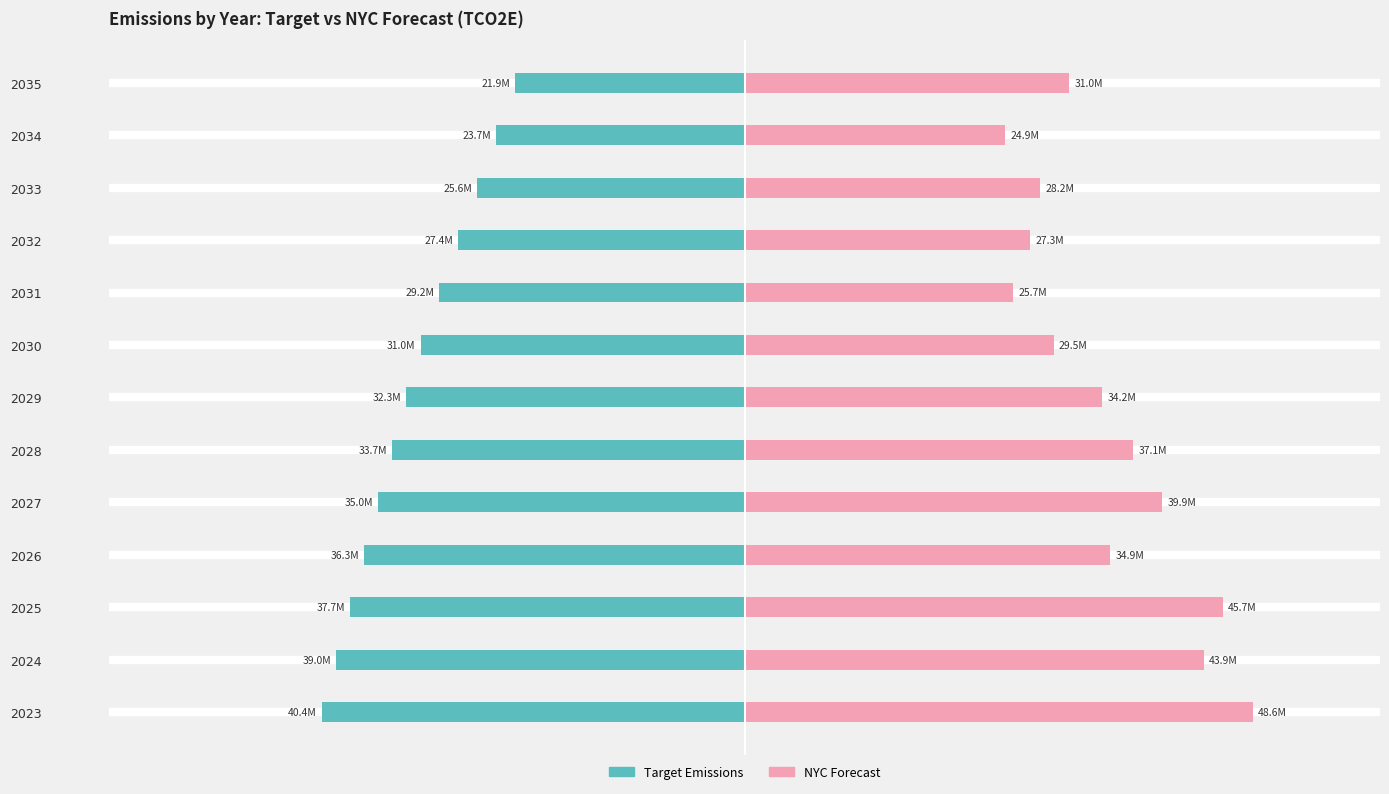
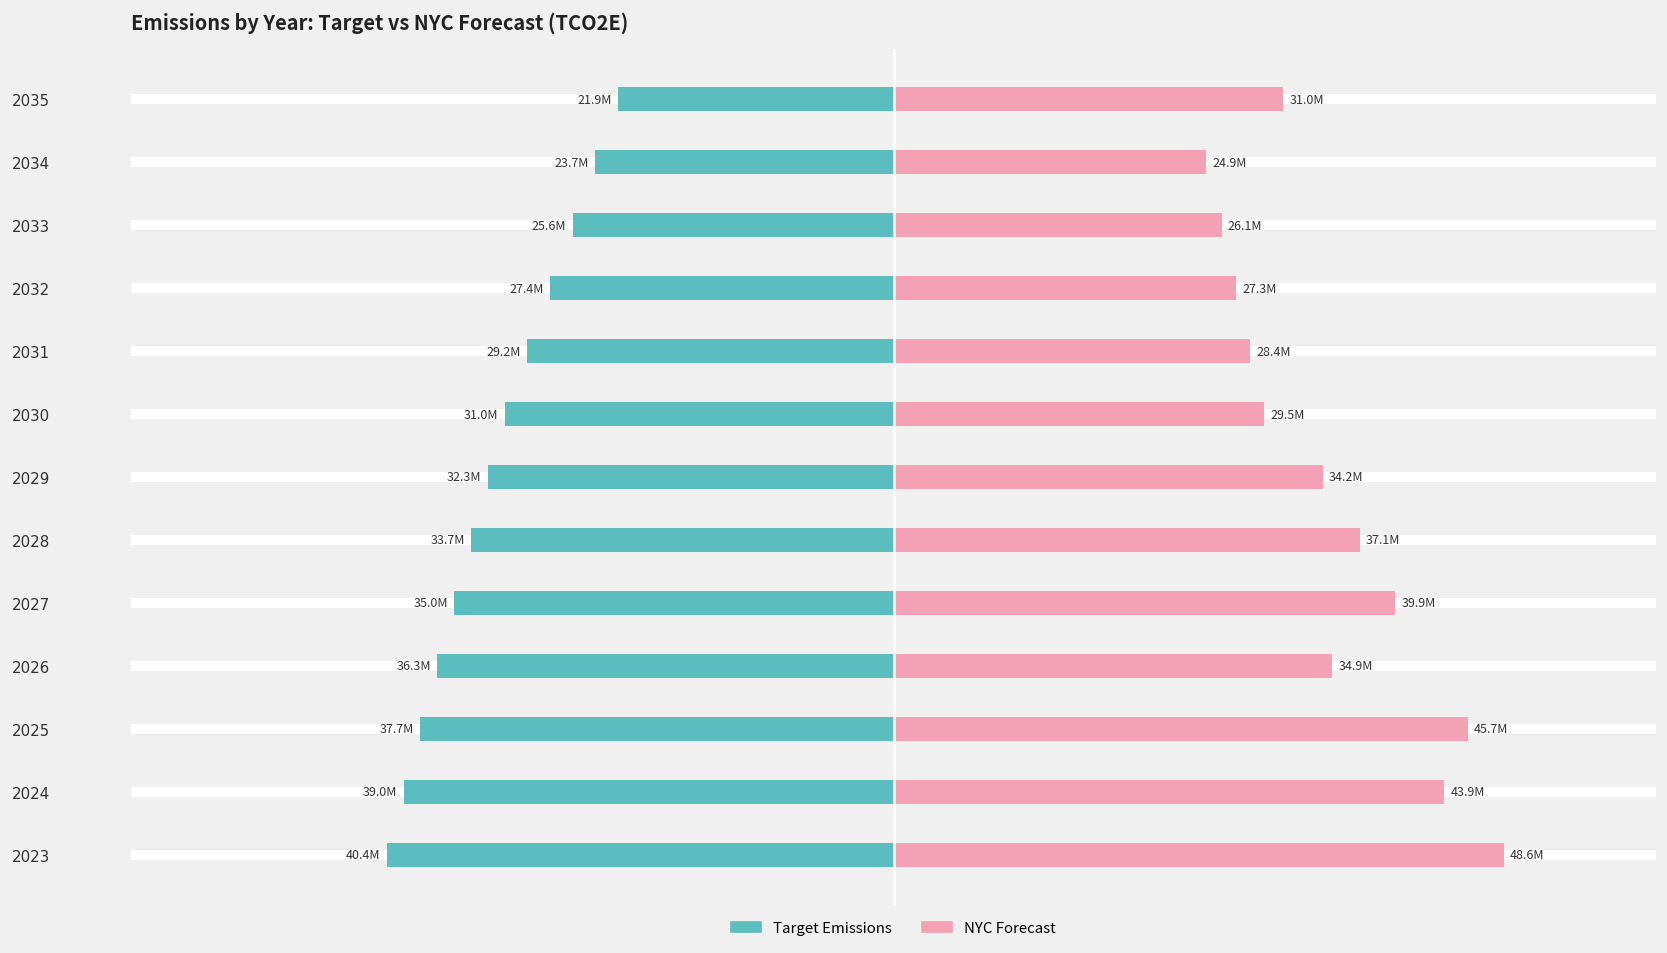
NYC Forecast, 2033: 28.2M -> 26.1M
NYC Forecast, 2031: 25.7M -> 28.4M
